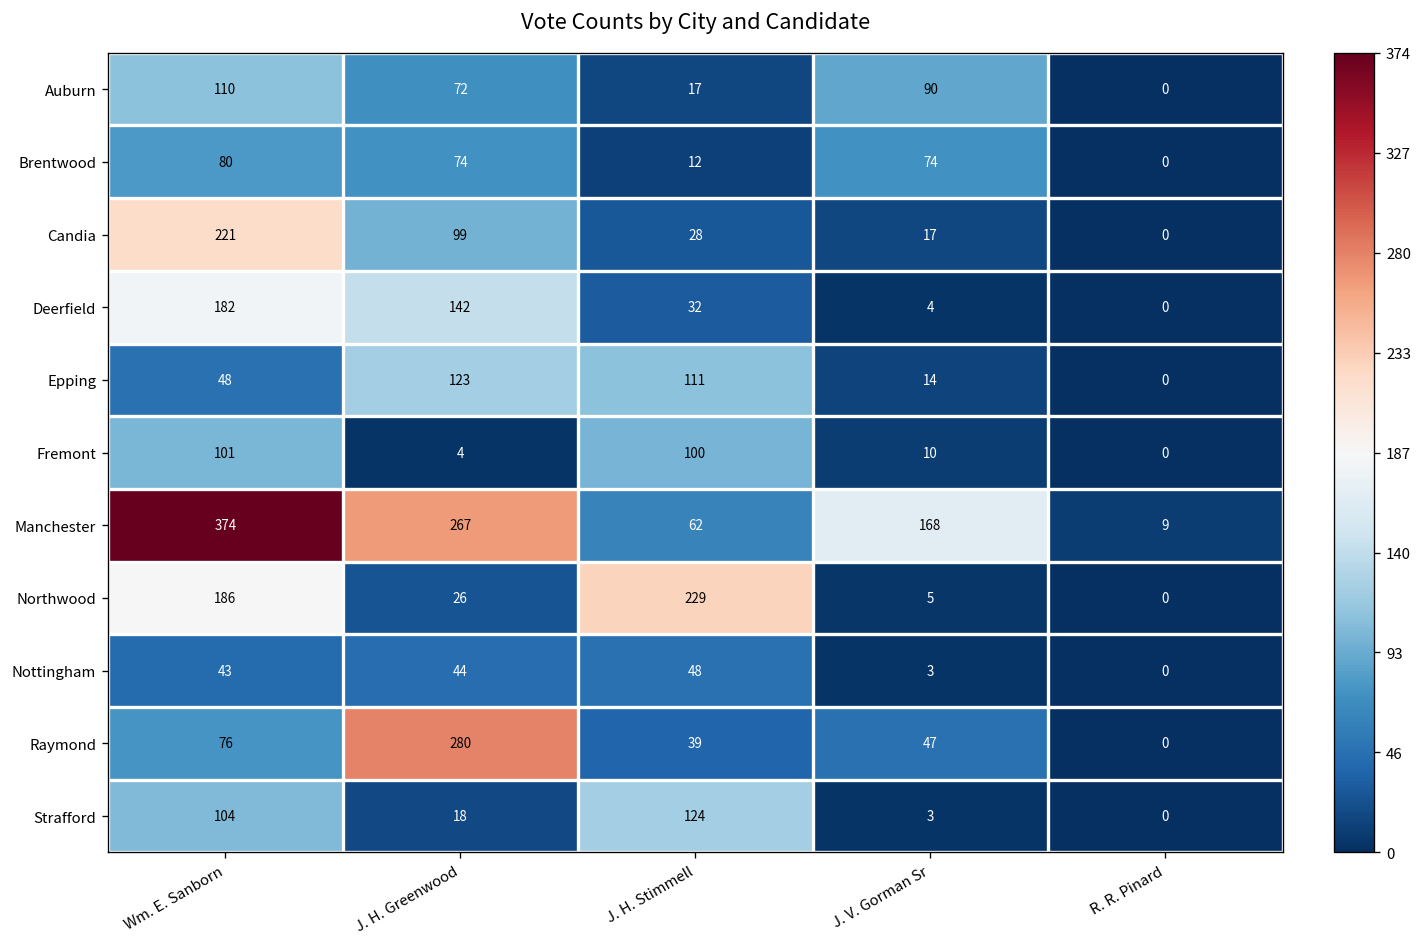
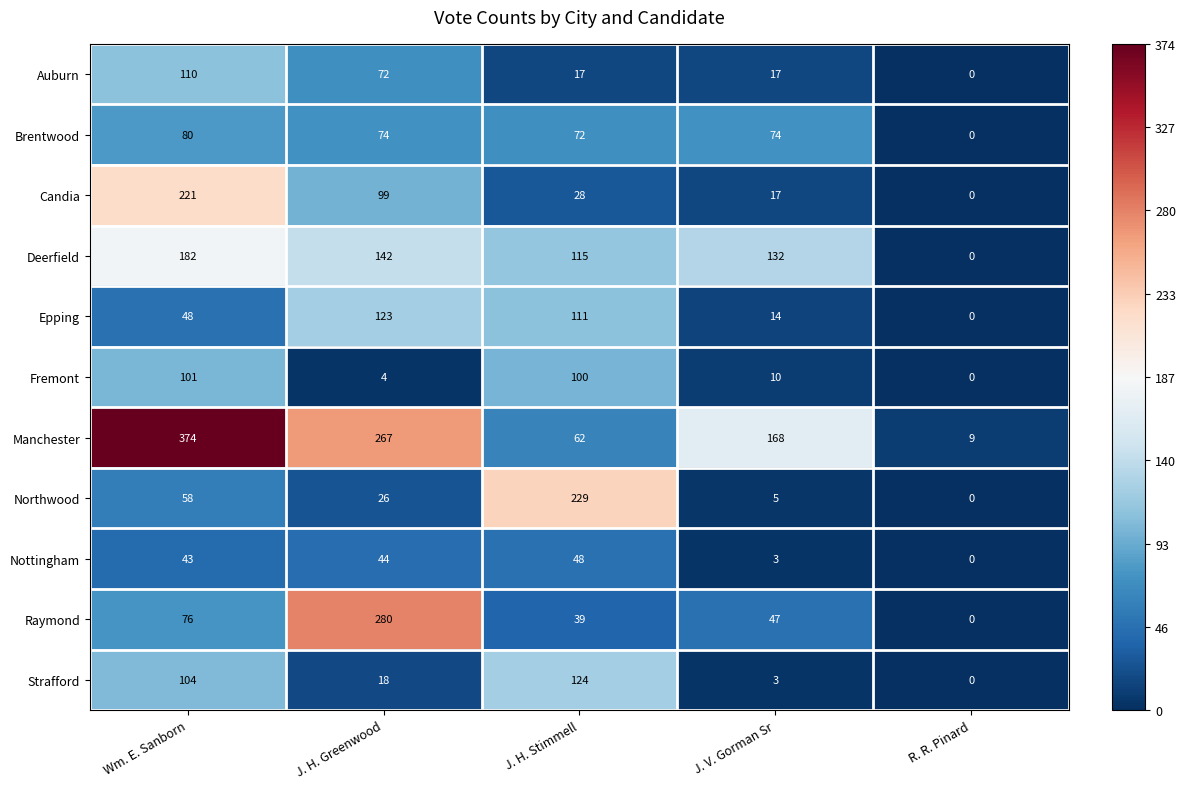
Auburn, J. V. Gorman Sr: 90 -> 17
Brentwood, J. H. Stimmell: 12 -> 72
Deerfield, J. H. Stimmell: 32 -> 115
Deerfield, J. V. Gorman Sr: 4 -> 132
Northwood, Wm. E. Sanborn: 186 -> 58
